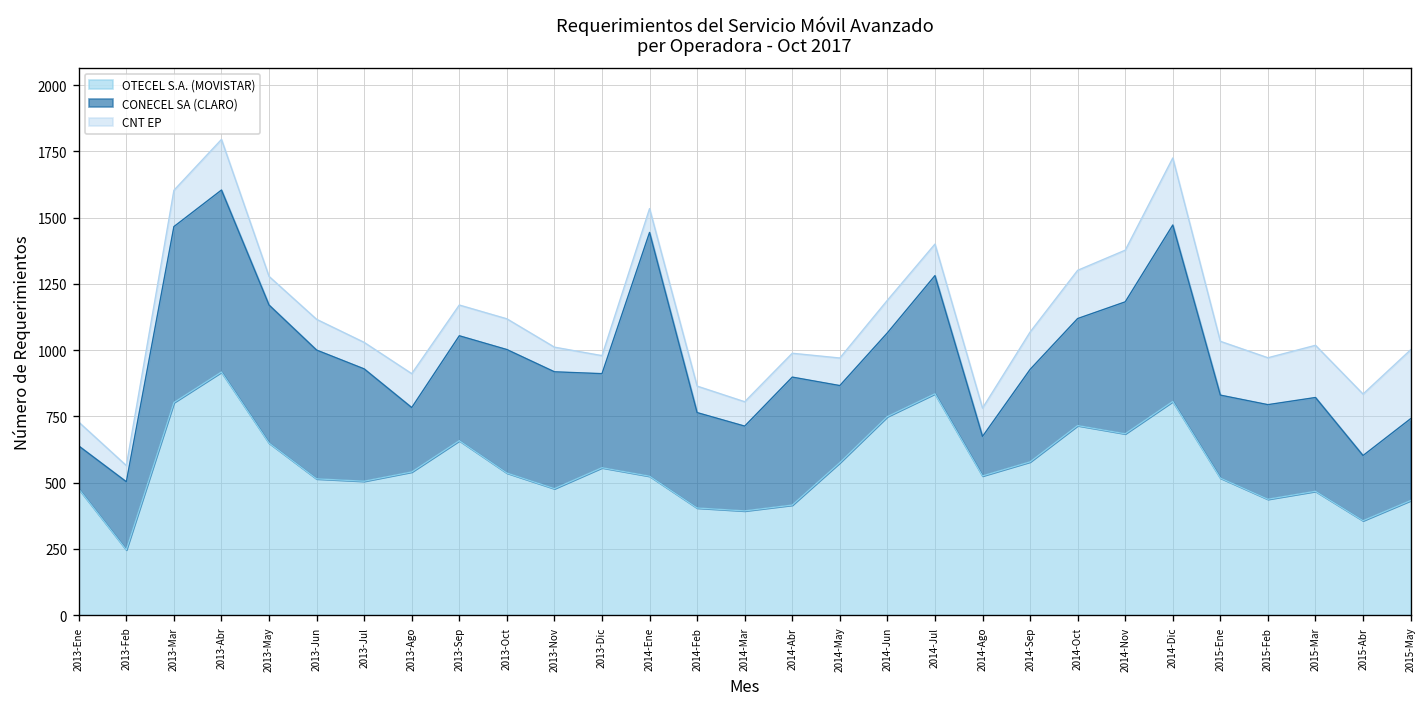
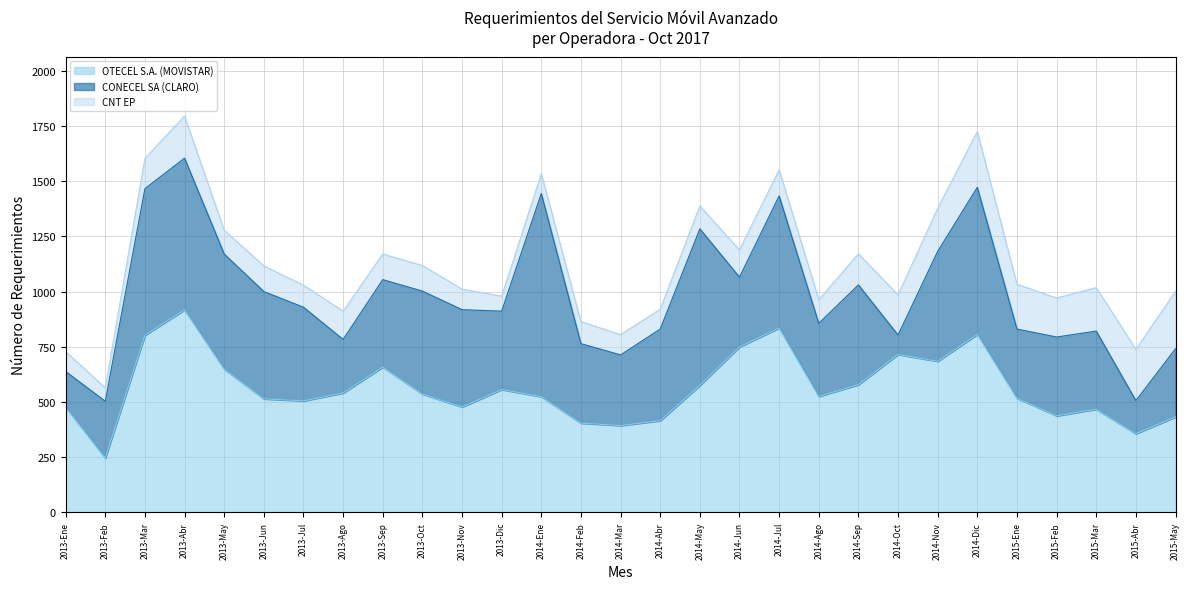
CONECEL SA (CLARO), 2014-Abr: 480 -> 420
CONECEL SA (CLARO), 2014-May: 290 -> 710
CONECEL SA (CLARO), 2014-Jul: 450 -> 600
CONECEL SA (CLARO), 2014-Ago: 150 -> 330
CONECEL SA (CLARO), 2014-Sep: 350 -> 450
CONECEL SA (CLARO), 2014-Oct: 400 -> 90
CONECEL SA (CLARO), 2015-Abr: 250 -> 150
